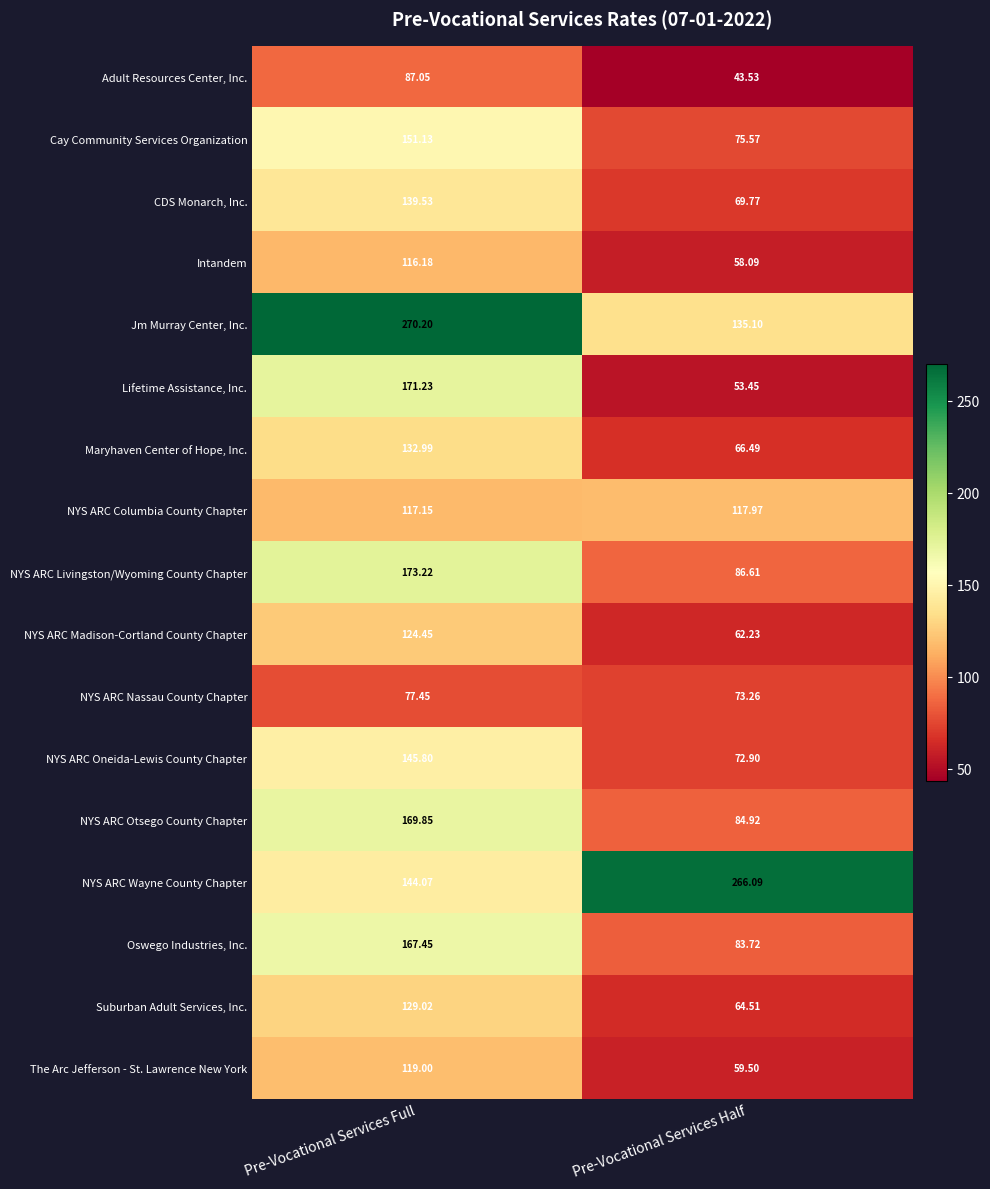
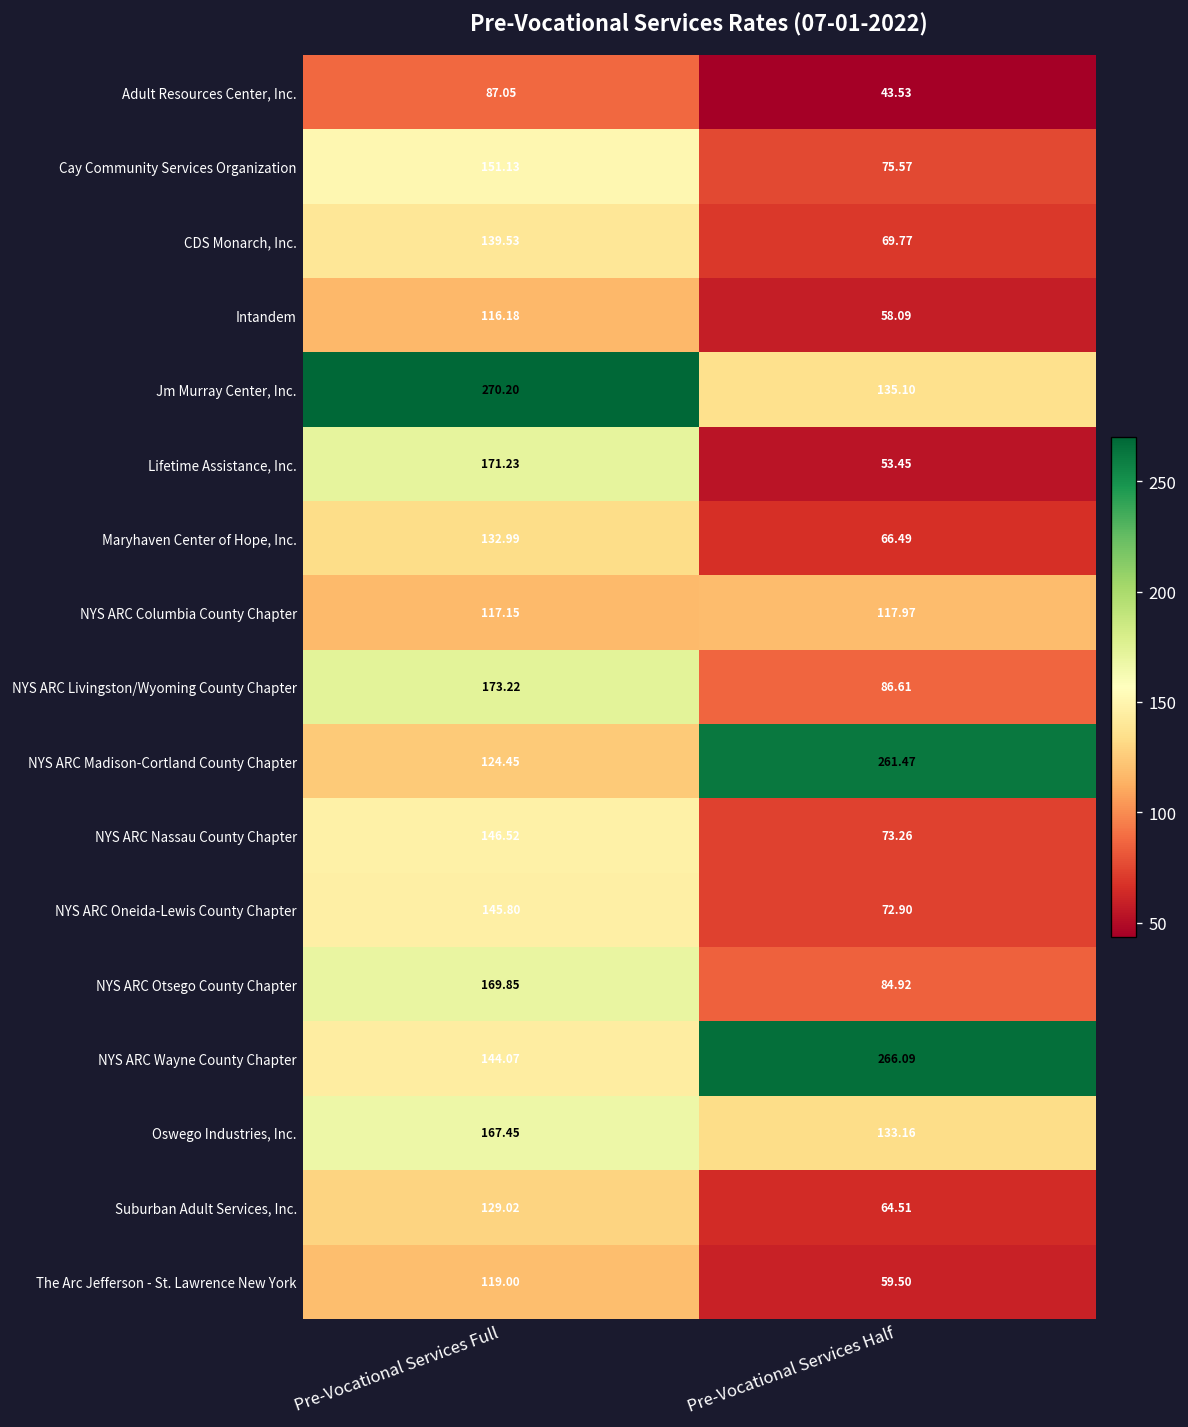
NYS ARC Madison-Cortland County Chapter, Pre-Vocational Services Half: 62.23 -> 261.47
NYS ARC Nassau County Chapter, Pre-Vocational Services Full: 77.45 -> 146.52
Oswego Industries, Inc., Pre-Vocational Services Half: 83.72 -> 133.16
